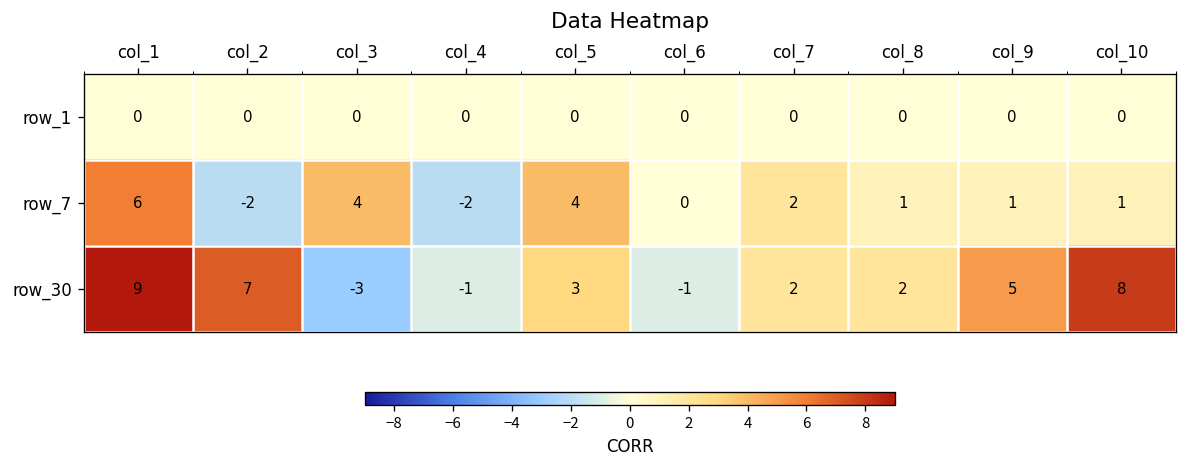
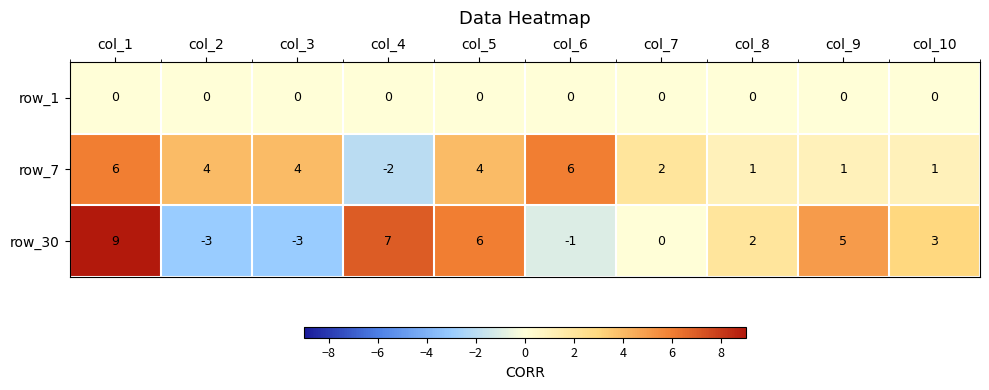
row_7, col_2: -2 -> 4
row_7, col_6: 0 -> 6
row_30, col_2: 7 -> -3
row_30, col_4: -1 -> 7
row_30, col_5: 3 -> 6
row_30, col_7: 2 -> 0
row_30, col_10: 8 -> 3
